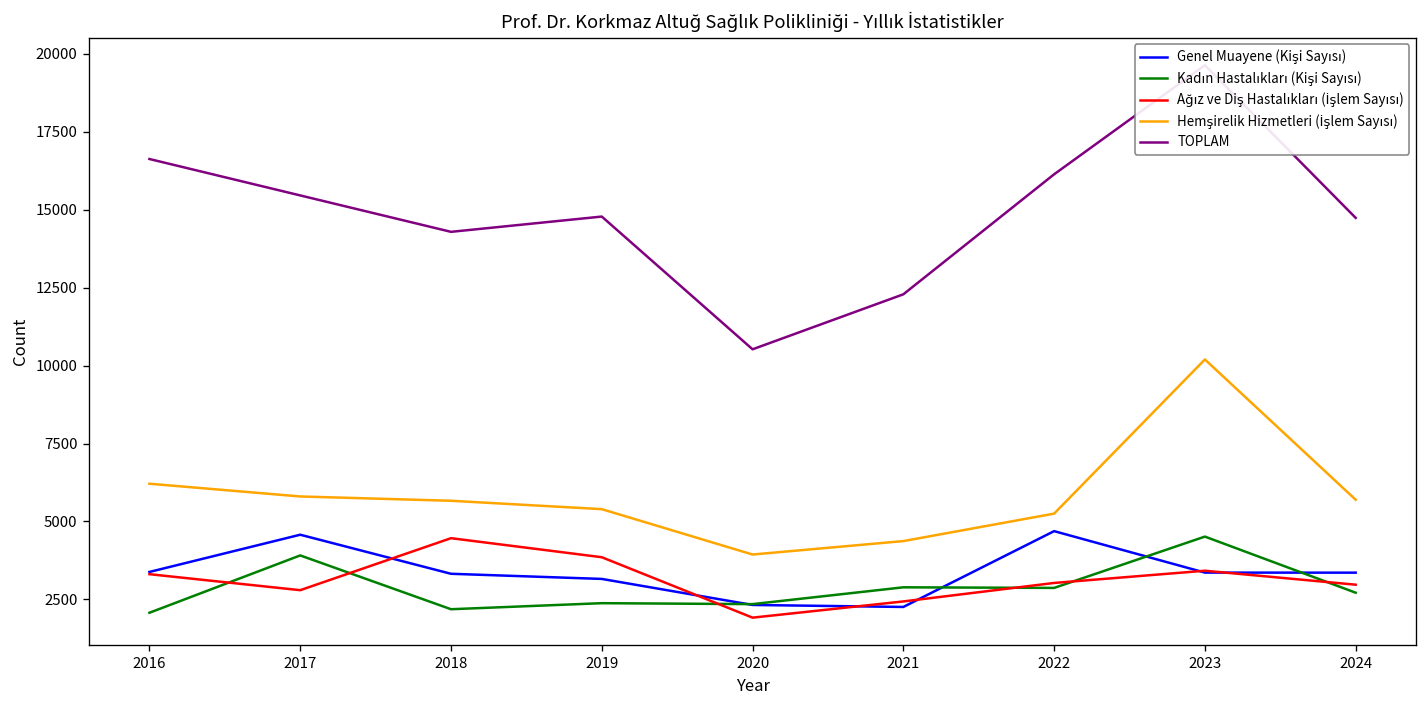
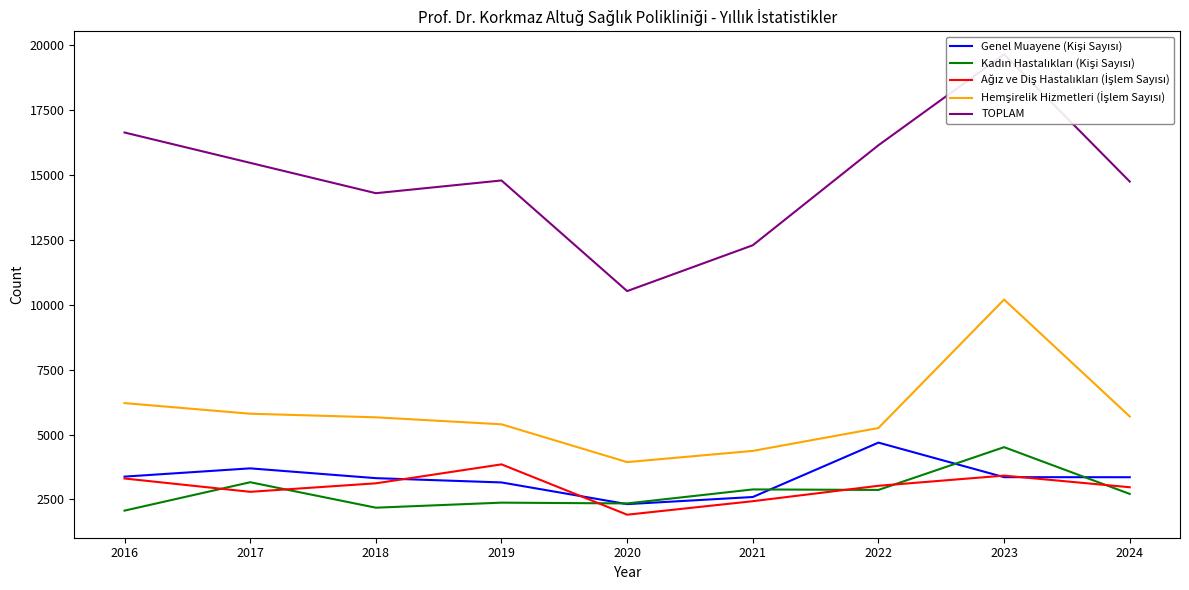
Genel Muayene (Kişi Sayısı), 2017: 4600 -> 3700
Kadın Hastalıkları (Kişi Sayısı), 2017: 3900 -> 3200
Ağız ve Diş Hastalıkları (İşlem Sayısı), 2018: 4500 -> 3100
Genel Muayene (Kişi Sayısı), 2021: 2300 -> 2600
